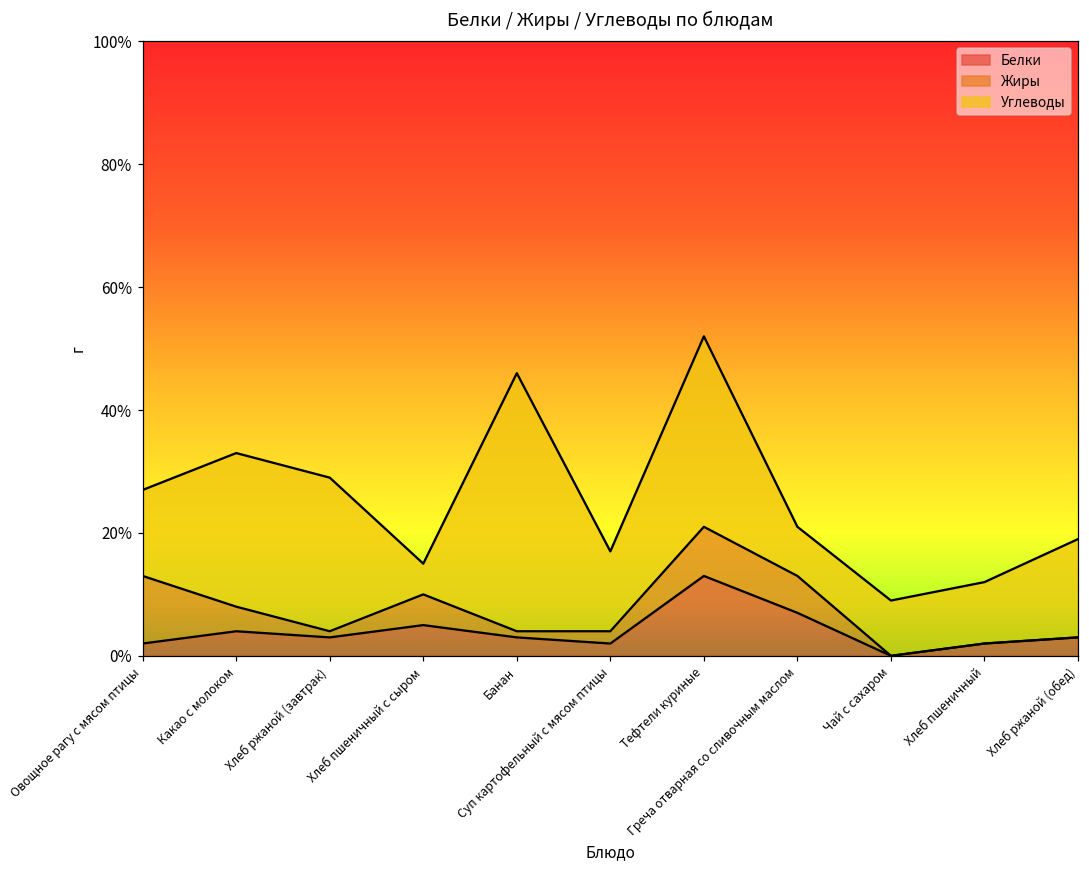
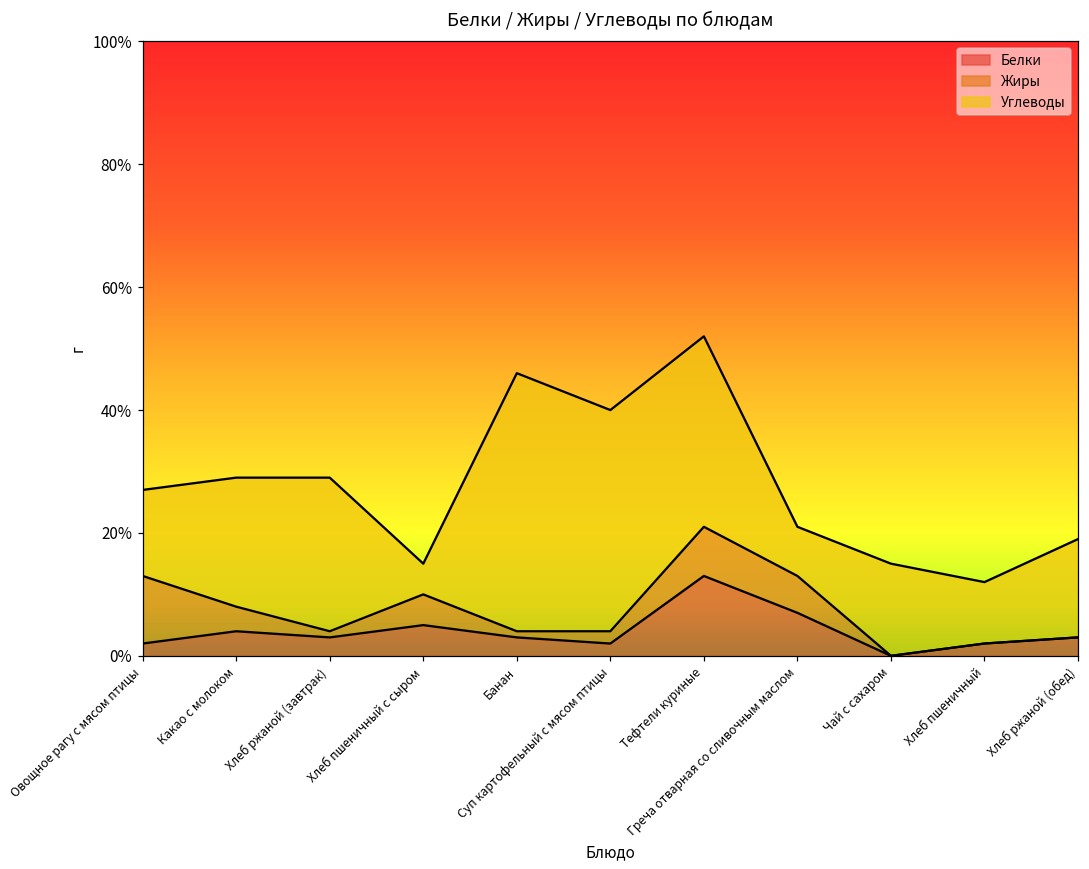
Углеводы, Какао с молоком: 25% -> 21%
Углеводы, Суп картофельный с мясом птицы: 13% -> 36%
Углеводы, Чай с сахаром: 9% -> 15%
